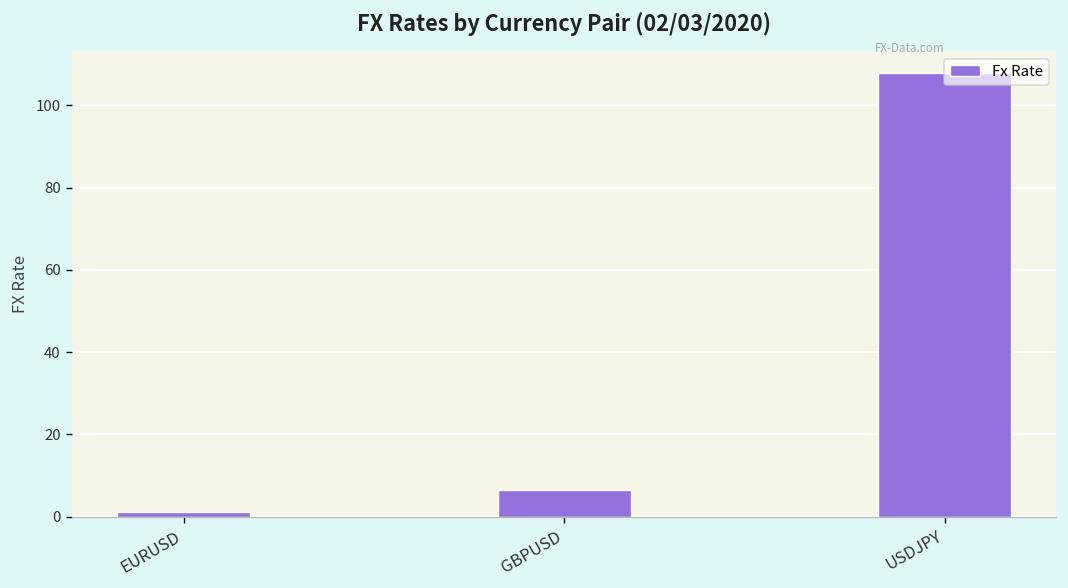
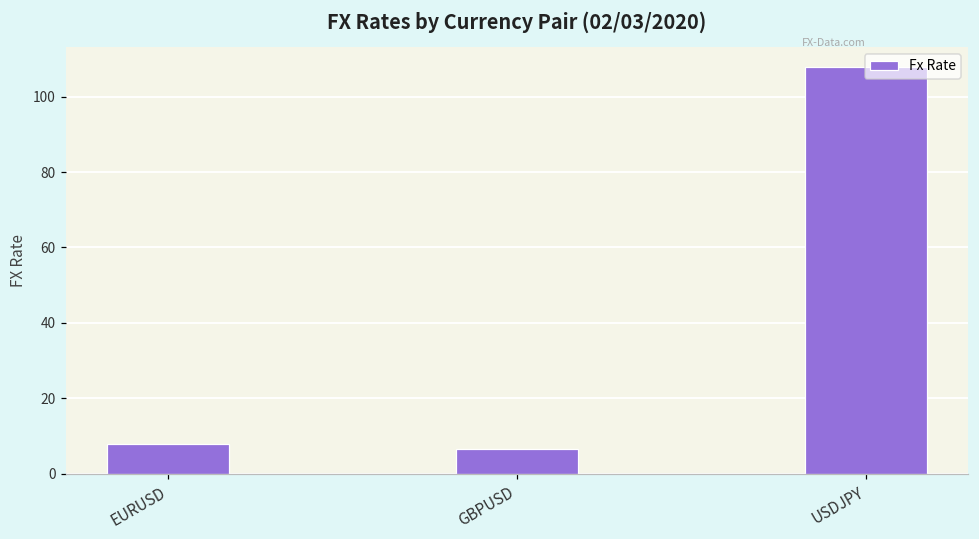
EURUSD: 1 -> 8
